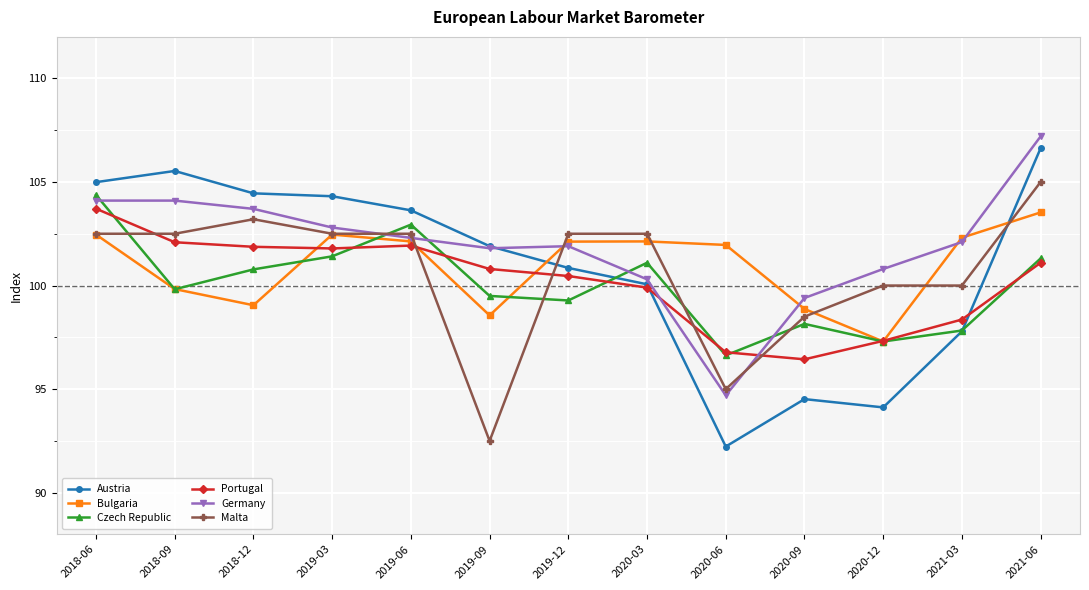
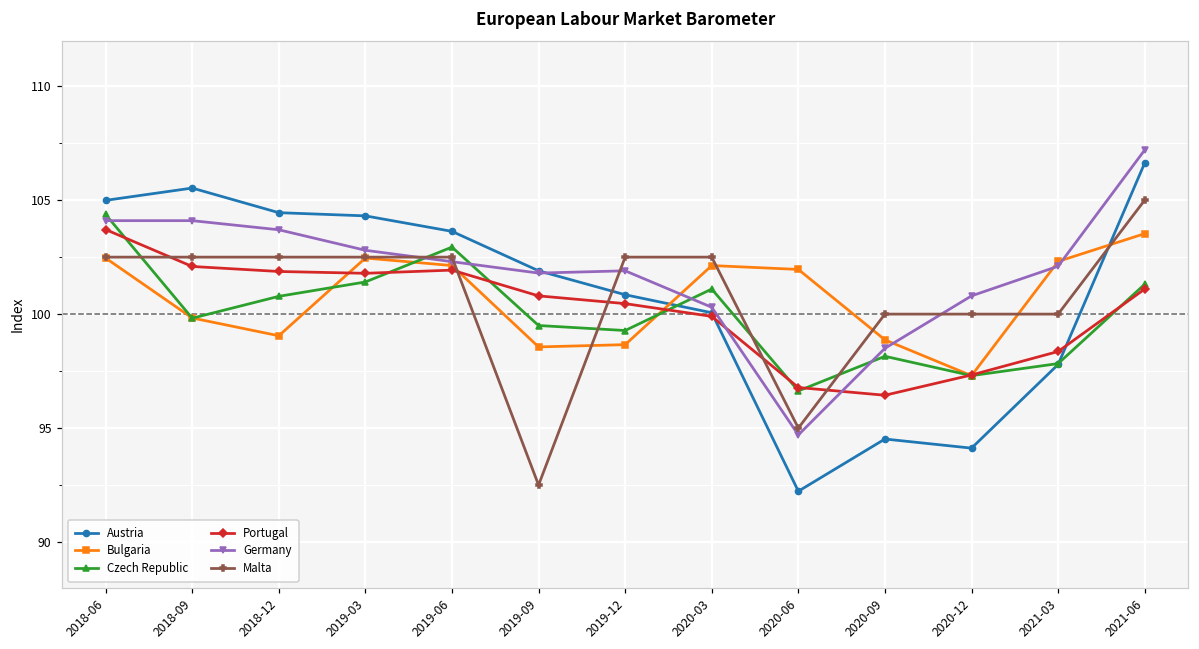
Malta, 2018-12: 103.2 -> 102.5
Bulgaria, 2019-12: 102.1 -> 98.7
Germany, 2020-09: 99.4 -> 98.5
Malta, 2020-09: 98.5 -> 100.0
